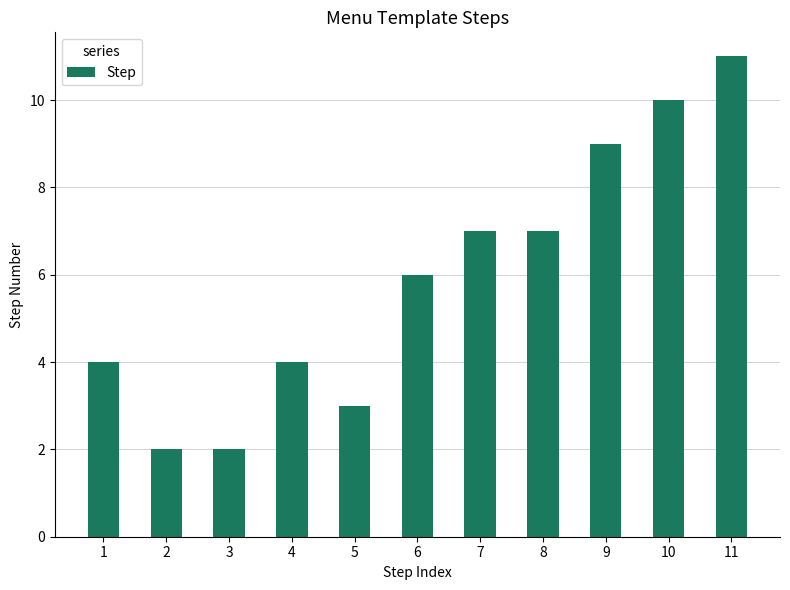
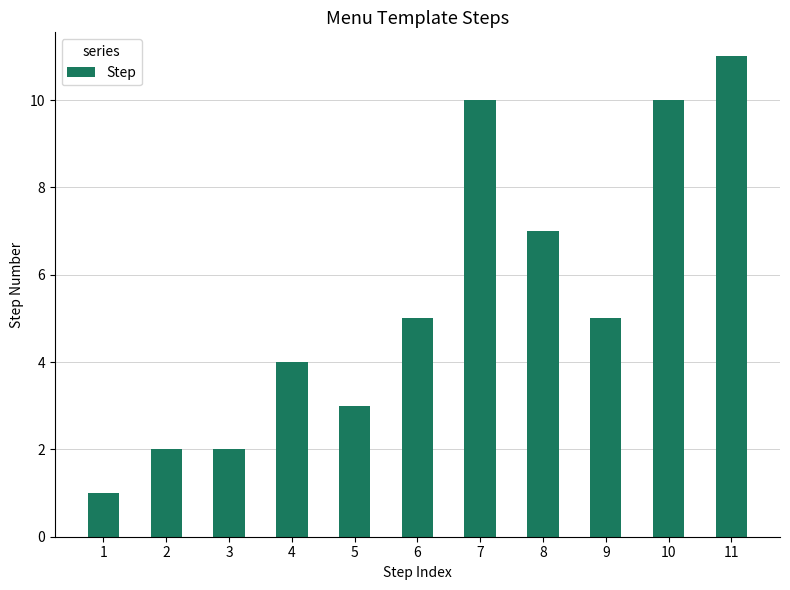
1: 4 -> 1
6: 6 -> 5
7: 7 -> 10
9: 9 -> 5
